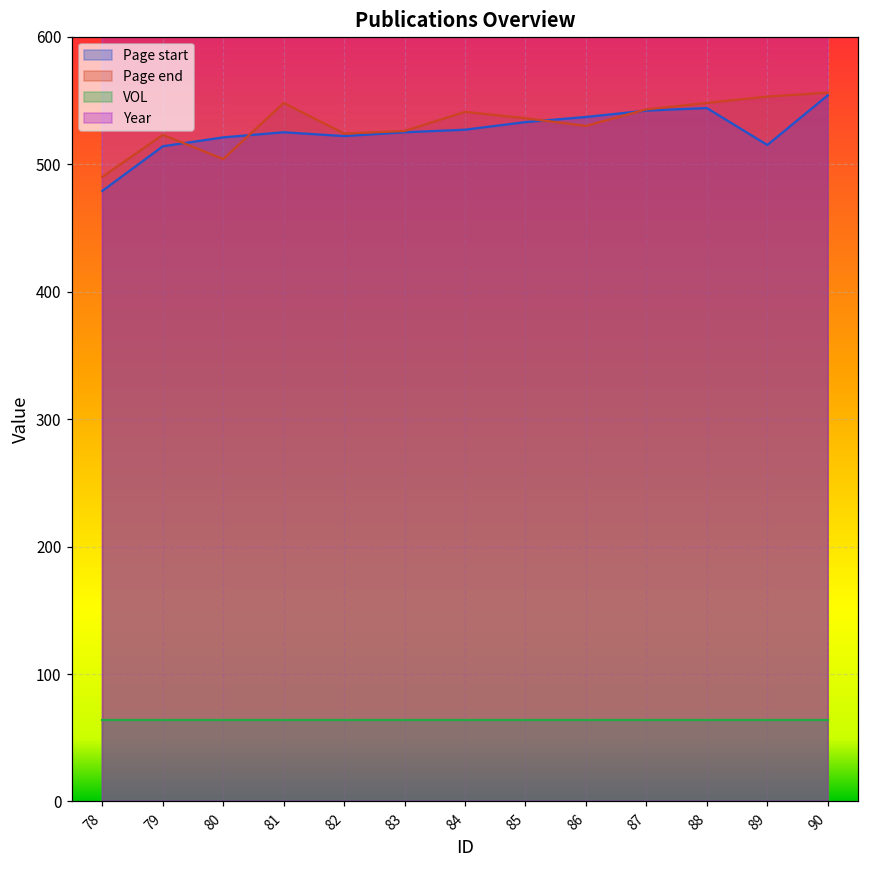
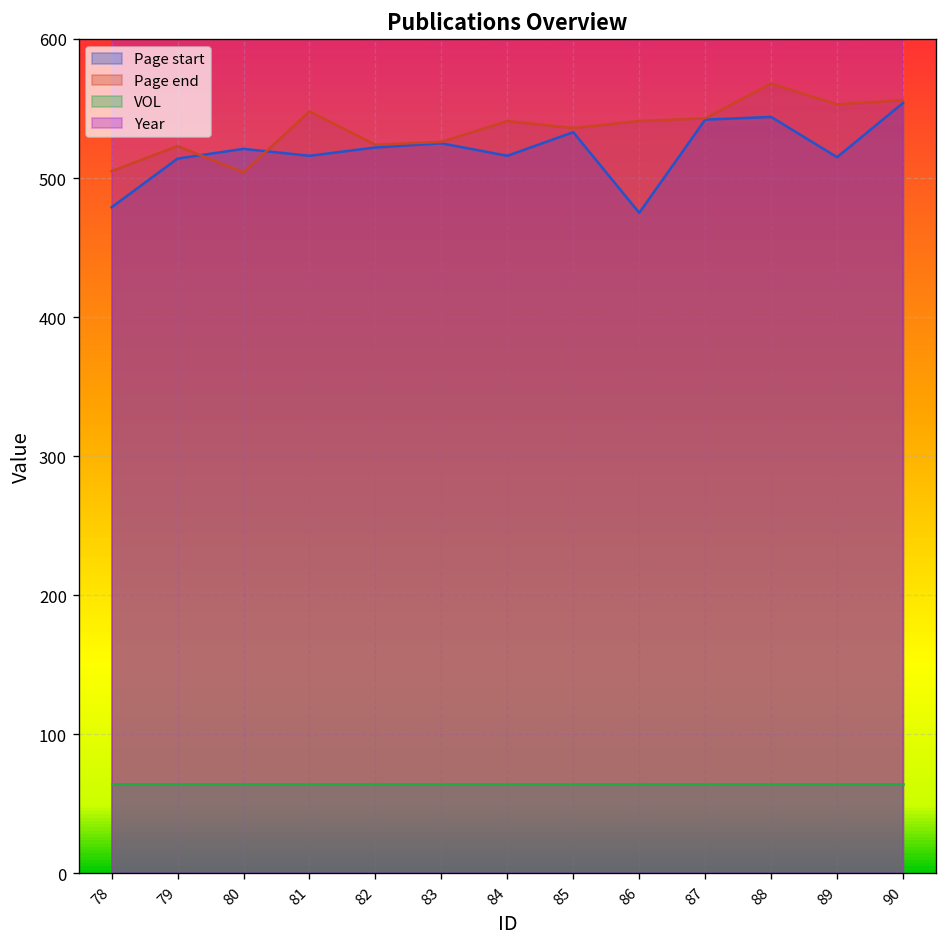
Page end, 78: 490 -> 505
Page start, 81: 525 -> 516
Page start, 84: 527 -> 516
Page start, 86: 537 -> 475
Page end, 86: 530 -> 541
Page end, 88: 548 -> 568
